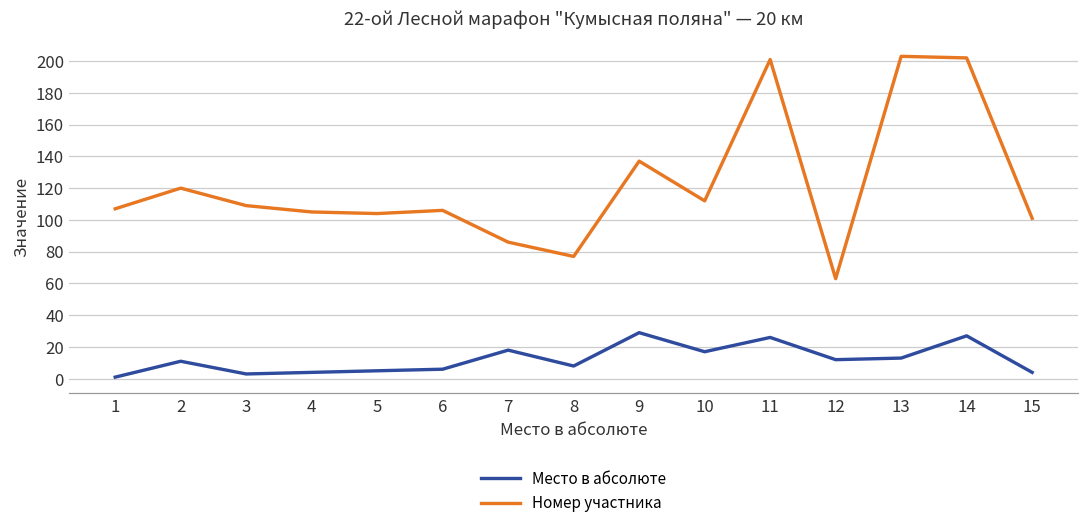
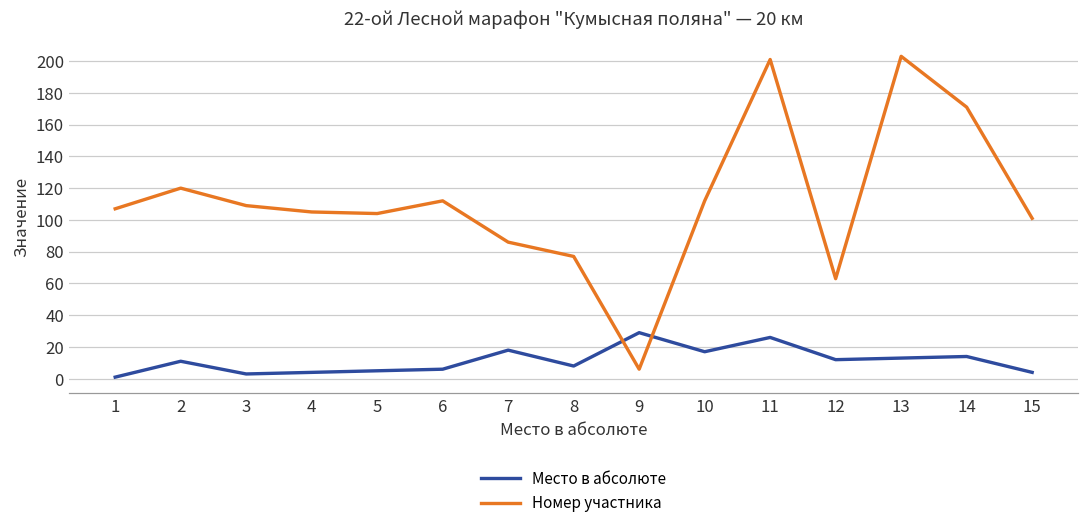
Номер участника, 6: 106 -> 112
Номер участника, 9: 137 -> 6
Место в абсолюте, 14: 27 -> 14
Номер участника, 14: 202 -> 171
